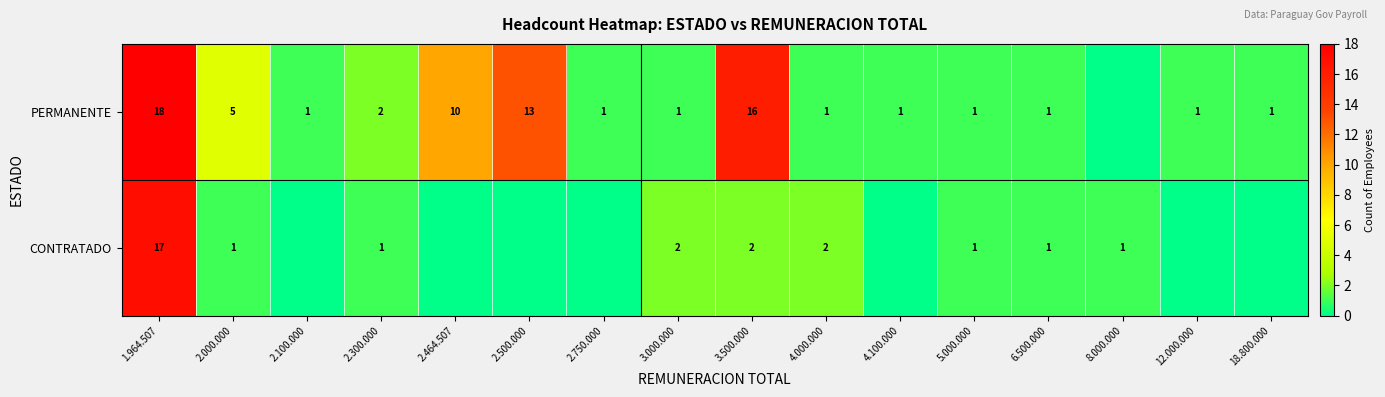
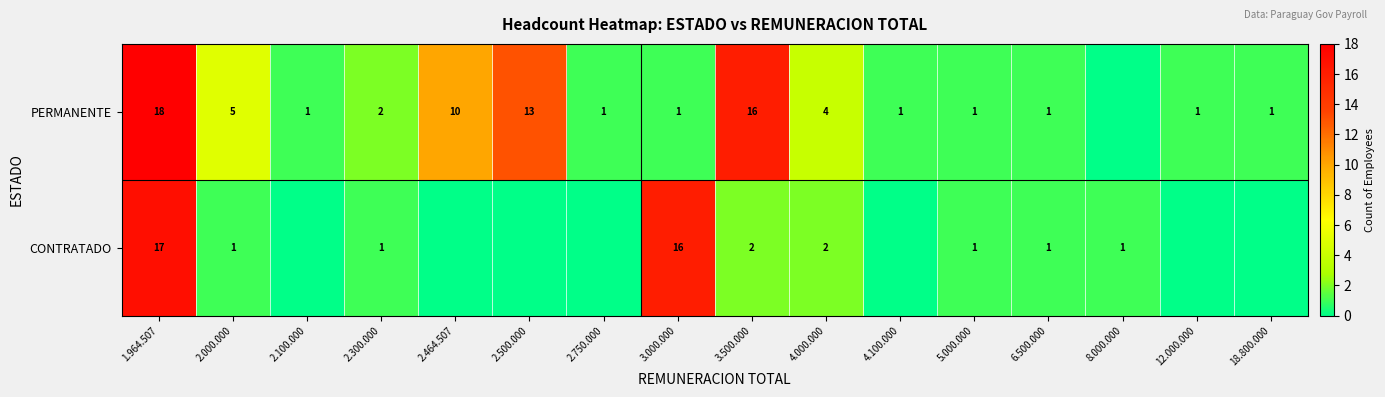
PERMANENTE, 4.000.000: 1 -> 4
CONTRATADO, 3.000.000: 2 -> 16
